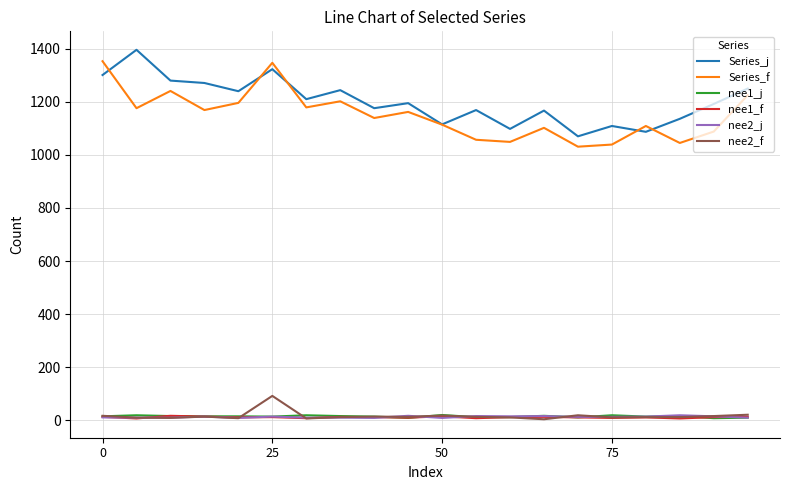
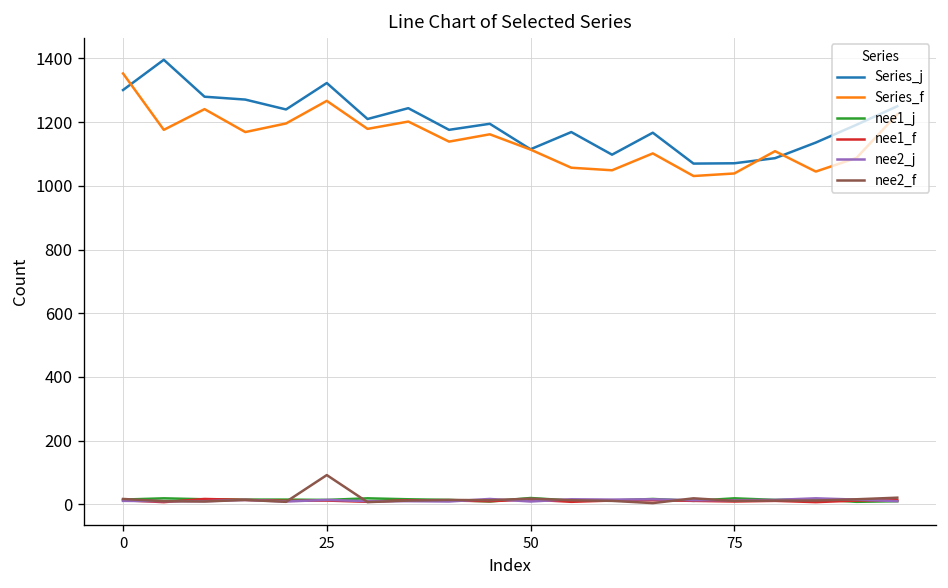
Series_f, 25: 1350 -> 1270
Series_j, 75: 1110 -> 1070
